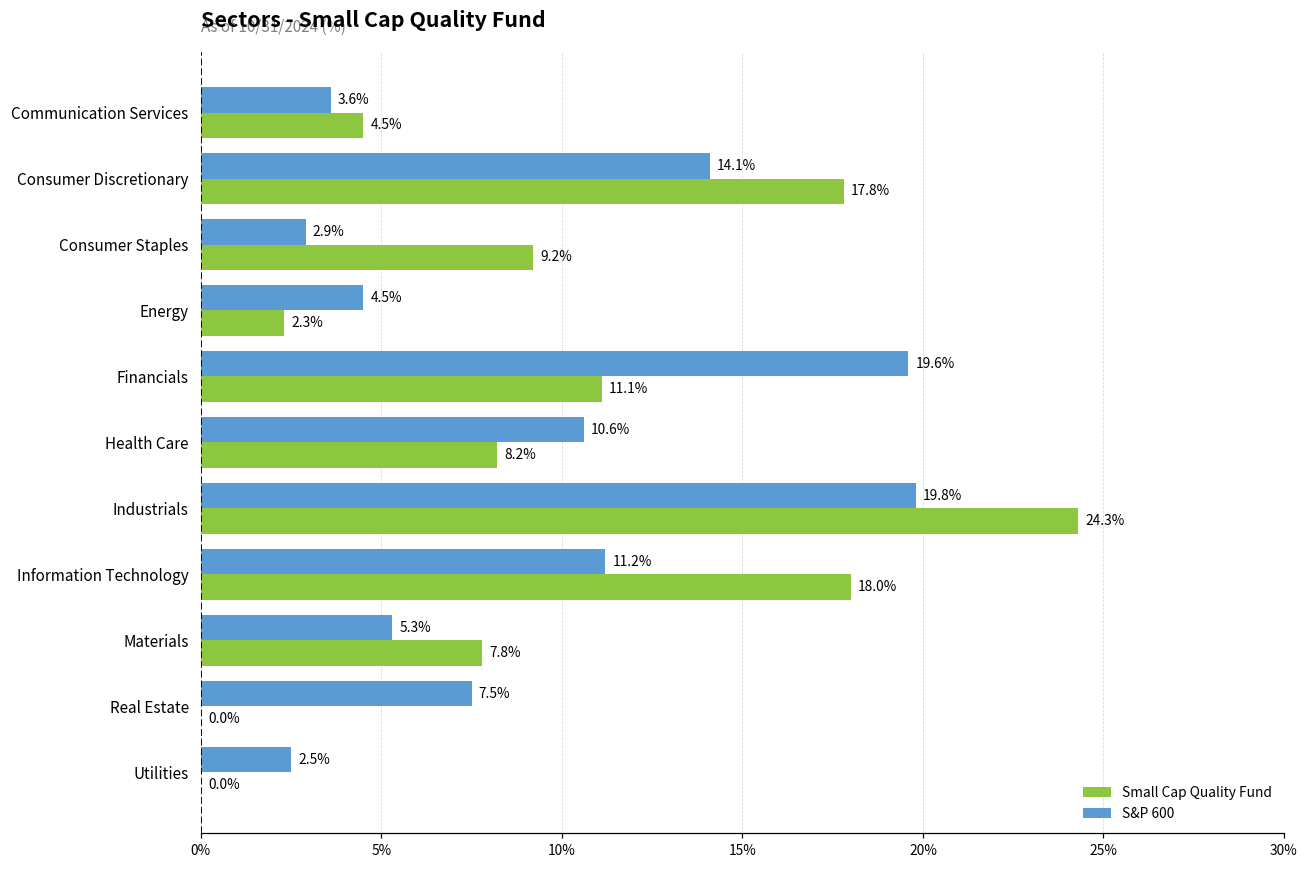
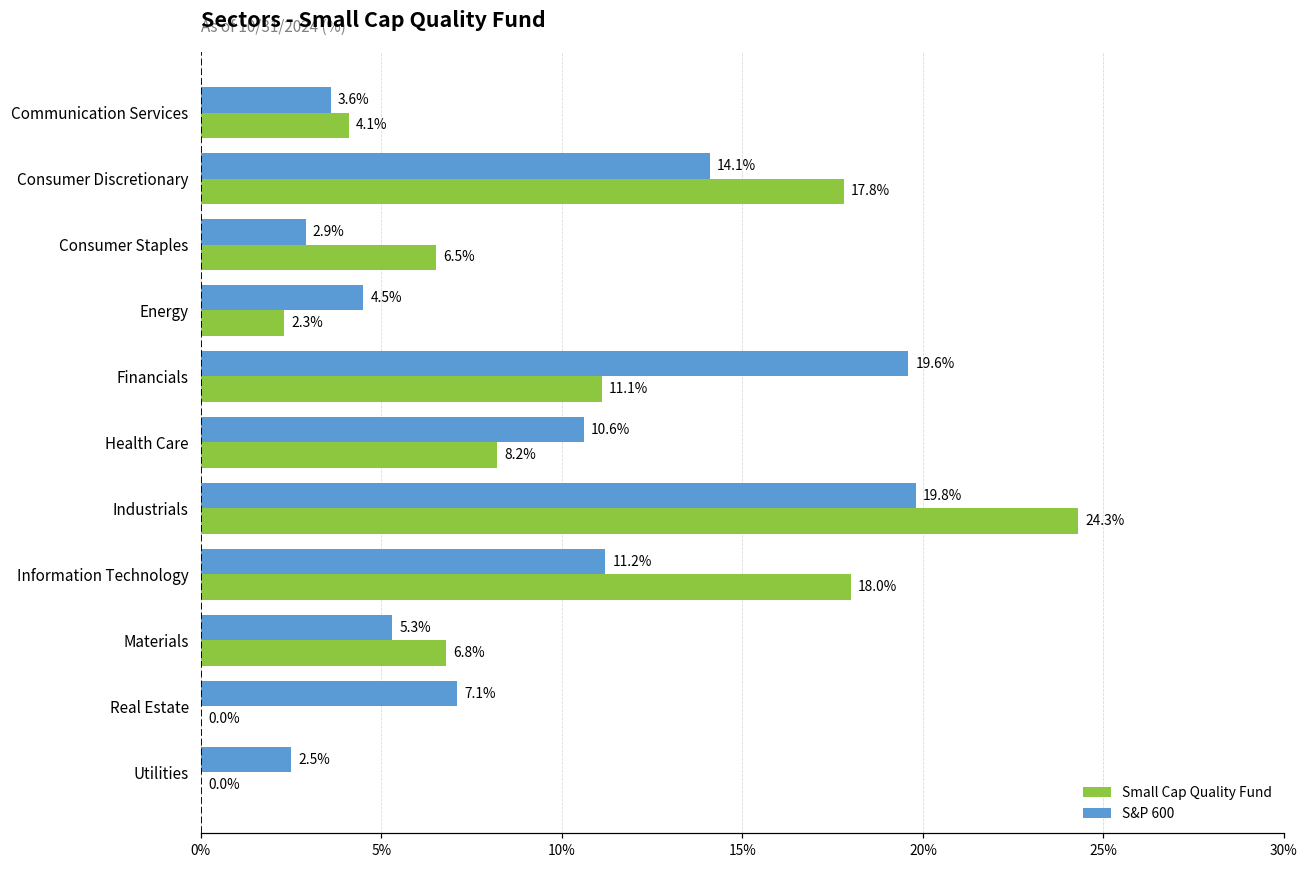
Small Cap Quality Fund, Communication Services: 4.5% -> 4.1%
Small Cap Quality Fund, Consumer Staples: 9.2% -> 6.5%
Small Cap Quality Fund, Materials: 7.8% -> 6.8%
S&P 600, Real Estate: 7.5% -> 7.1%
